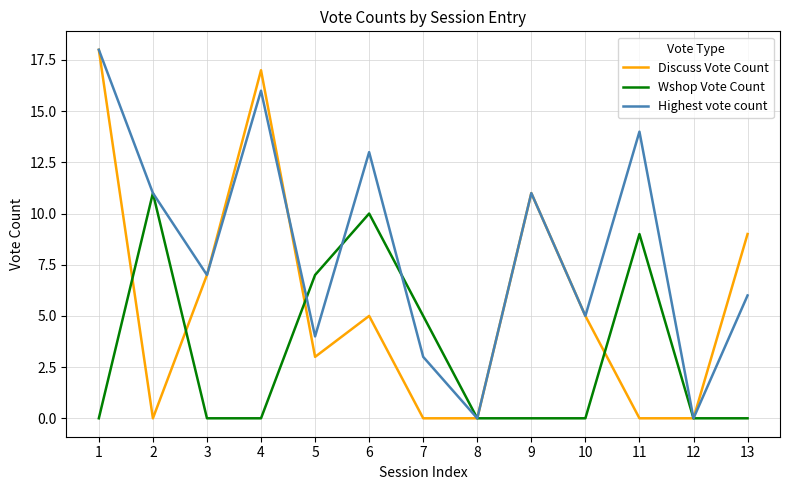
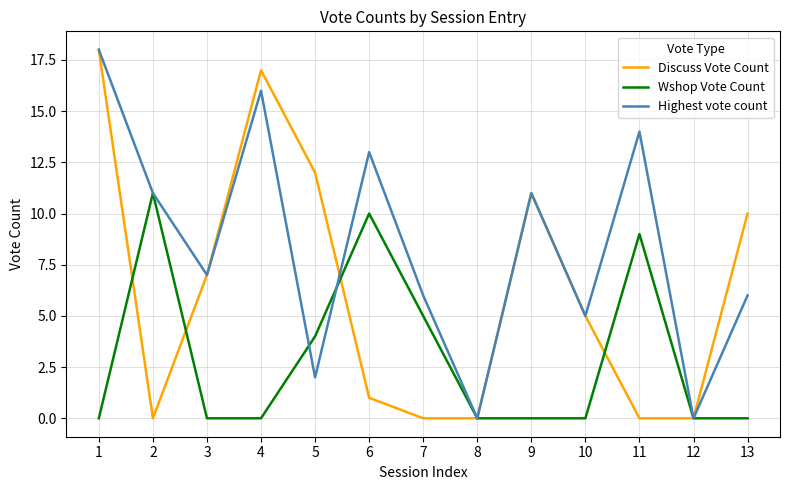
Discuss Vote Count, 5: 3 -> 12
Wshop Vote Count, 5: 7 -> 4
Highest vote count, 5: 4 -> 2
Discuss Vote Count, 6: 5 -> 1
Highest vote count, 7: 3 -> 6
Discuss Vote Count, 13: 9 -> 10
